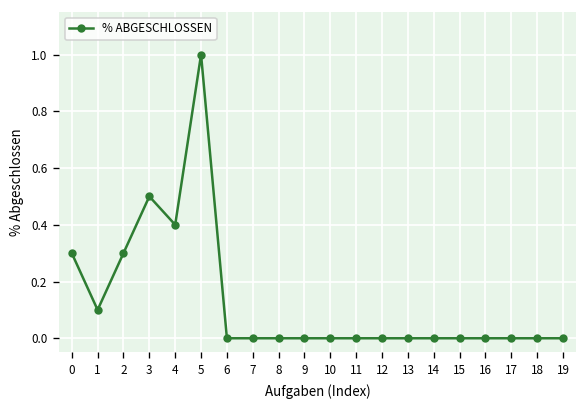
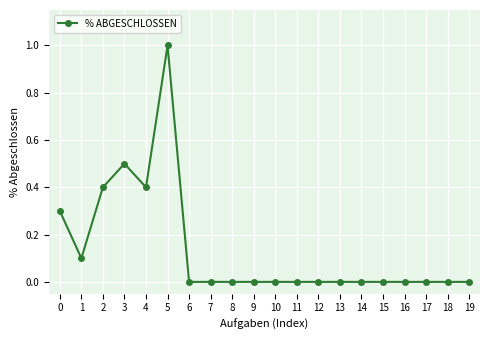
2: 0.3 -> 0.4
